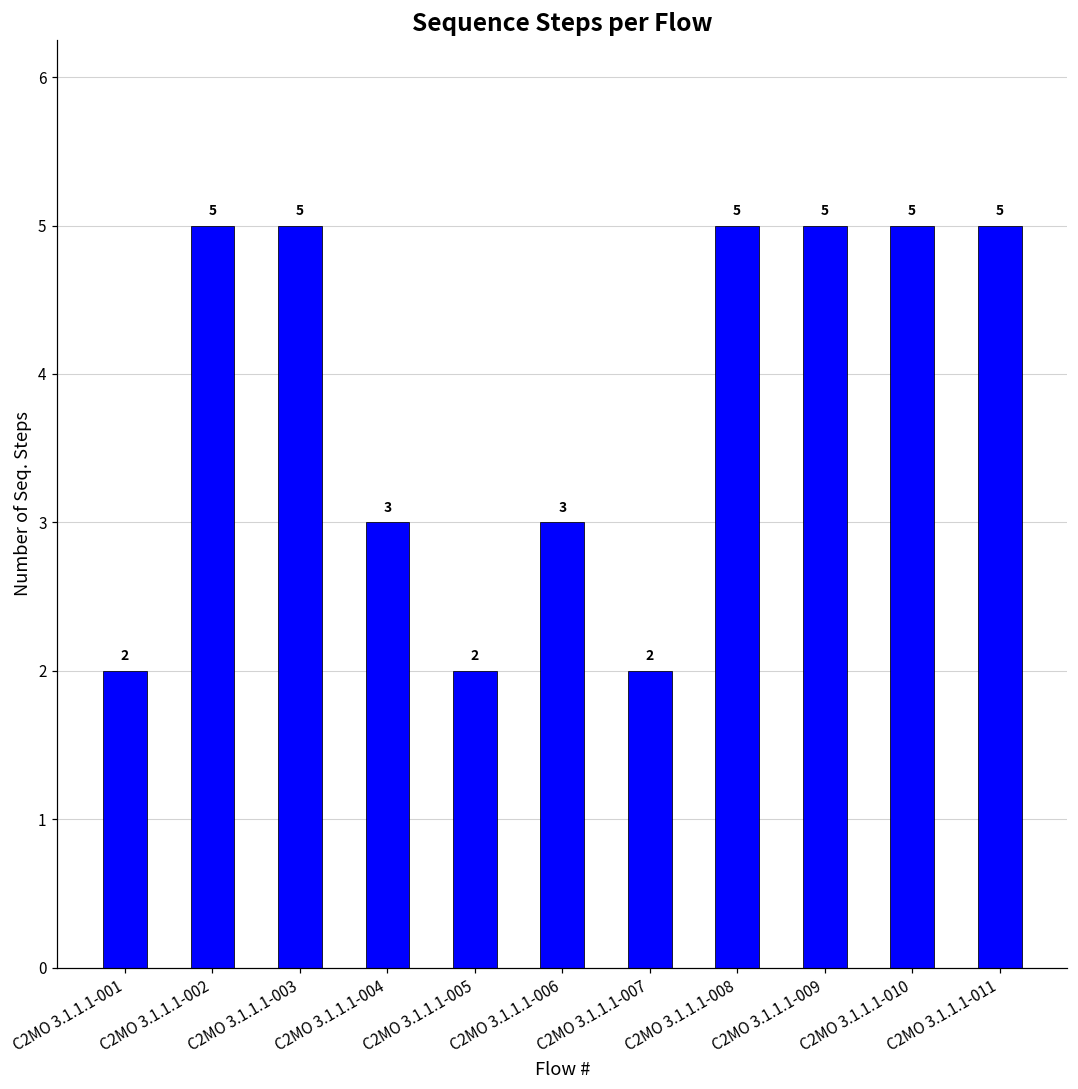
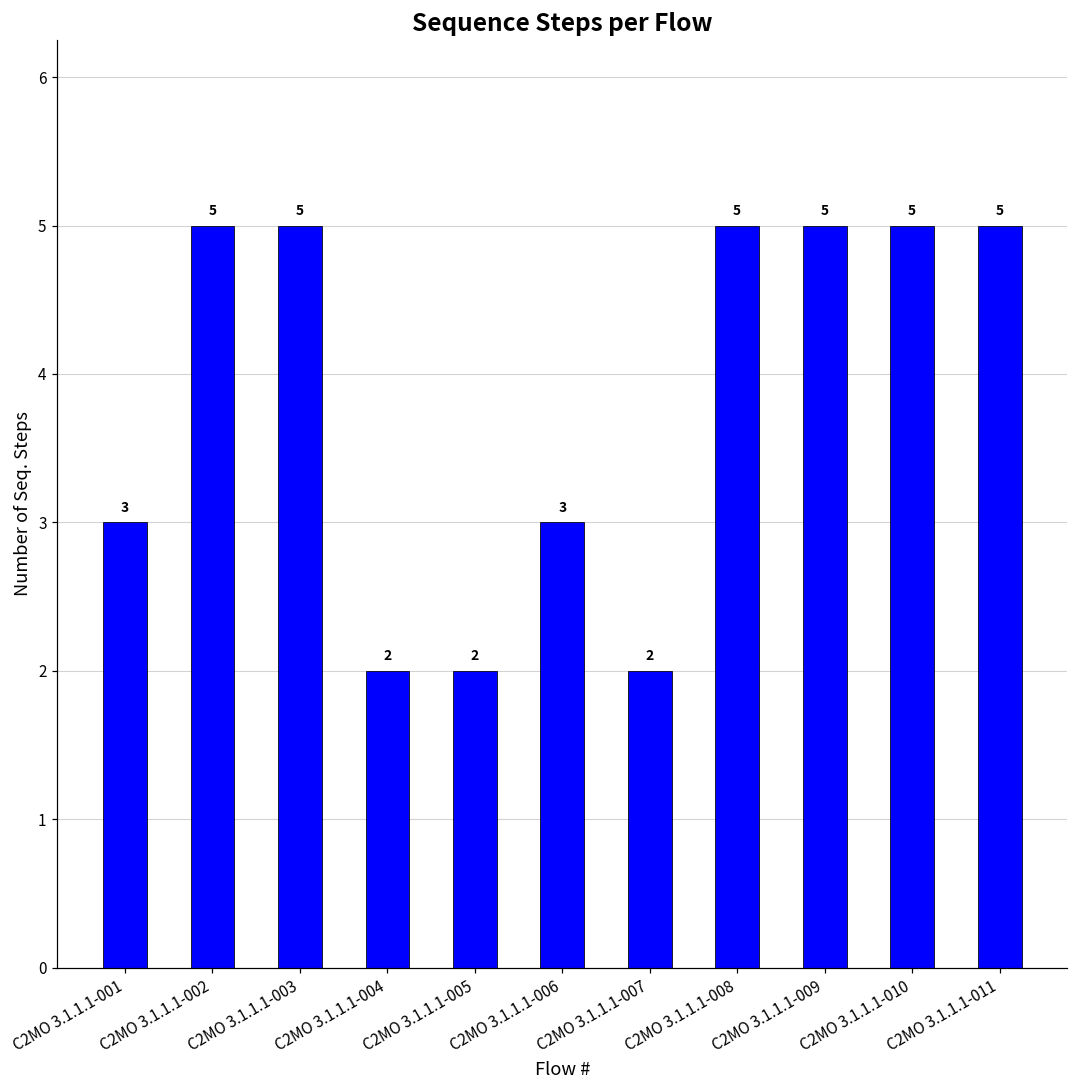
C2MO 3.1.1.1-001: 2 -> 3
C2MO 3.1.1.1-004: 3 -> 2
